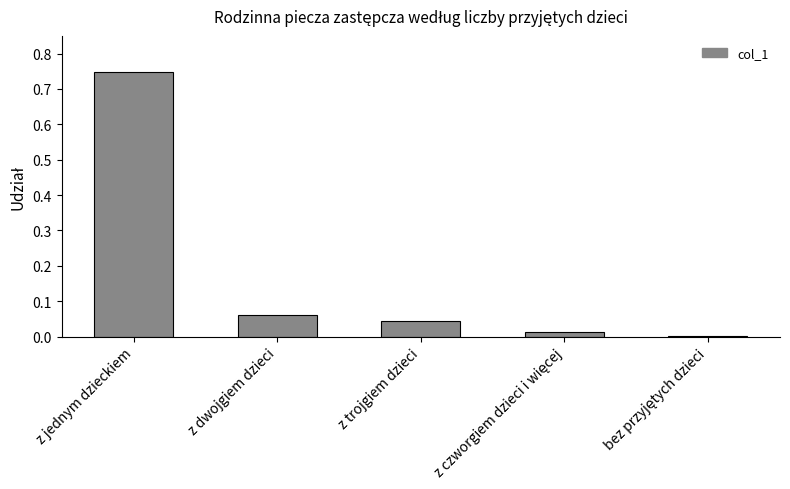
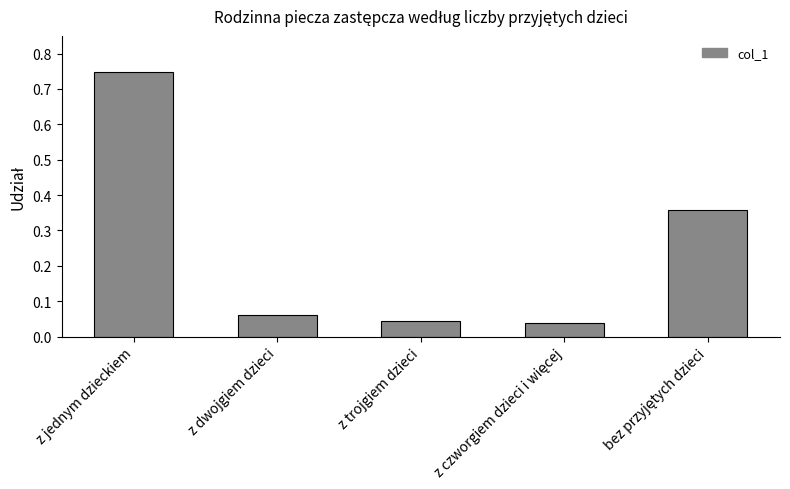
z czworgiem dzieci i więcej: 0.01 -> 0.04
bez przyjętych dzieci: 0.00 -> 0.36
